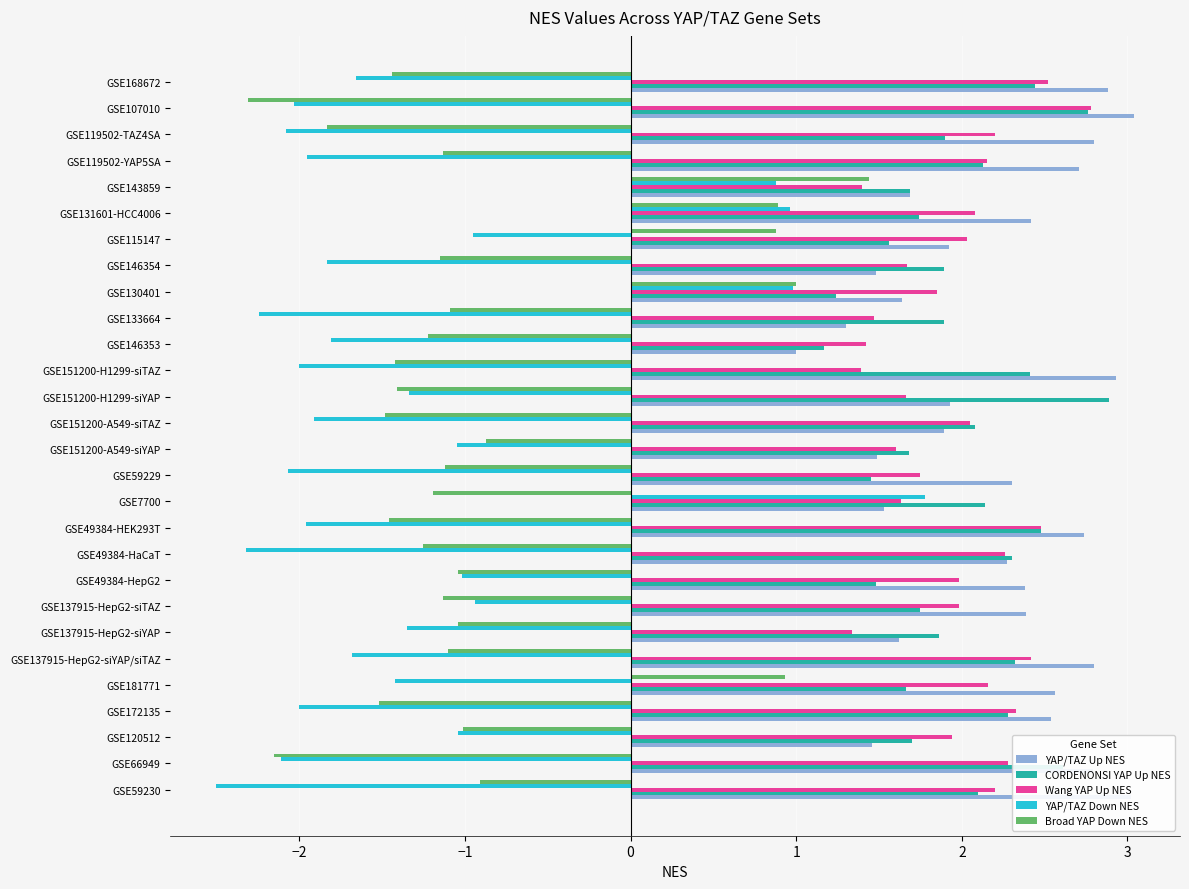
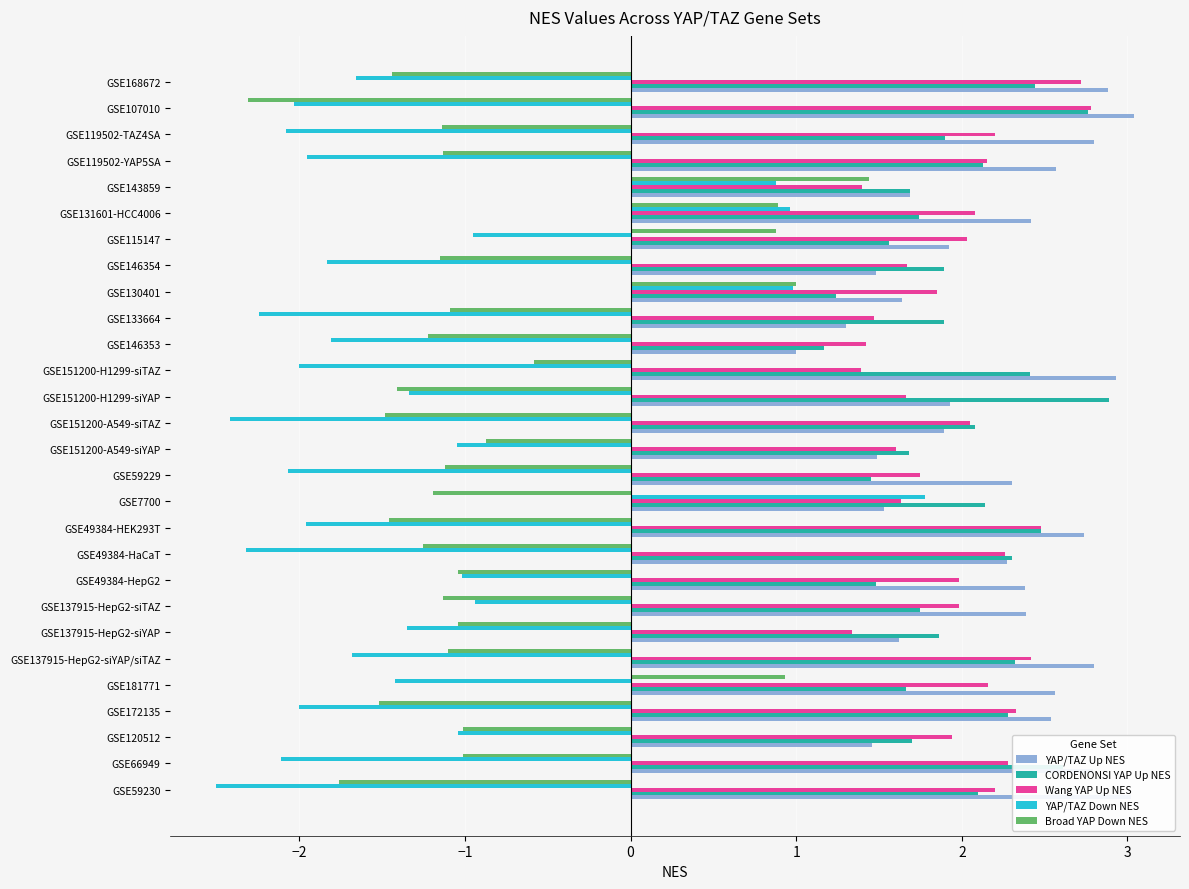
Wang YAP Up NES, GSE168672: 2.52 -> 2.72
Broad YAP Down NES, GSE119502-TAZ4SA: -1.83 -> -1.14
YAP/TAZ Up NES, GSE119502-YAP5SA: 2.71 -> 2.57
Broad YAP Down NES, GSE151200-H1299-siTAZ: -1.42 -> -0.58
YAP/TAZ Down NES, GSE151200-A549-siTAZ: -1.91 -> -2.42
Broad YAP Down NES, GSE66949: -2.15 -> -1.01
Broad YAP Down NES, GSE59230: -0.91 -> -1.76
